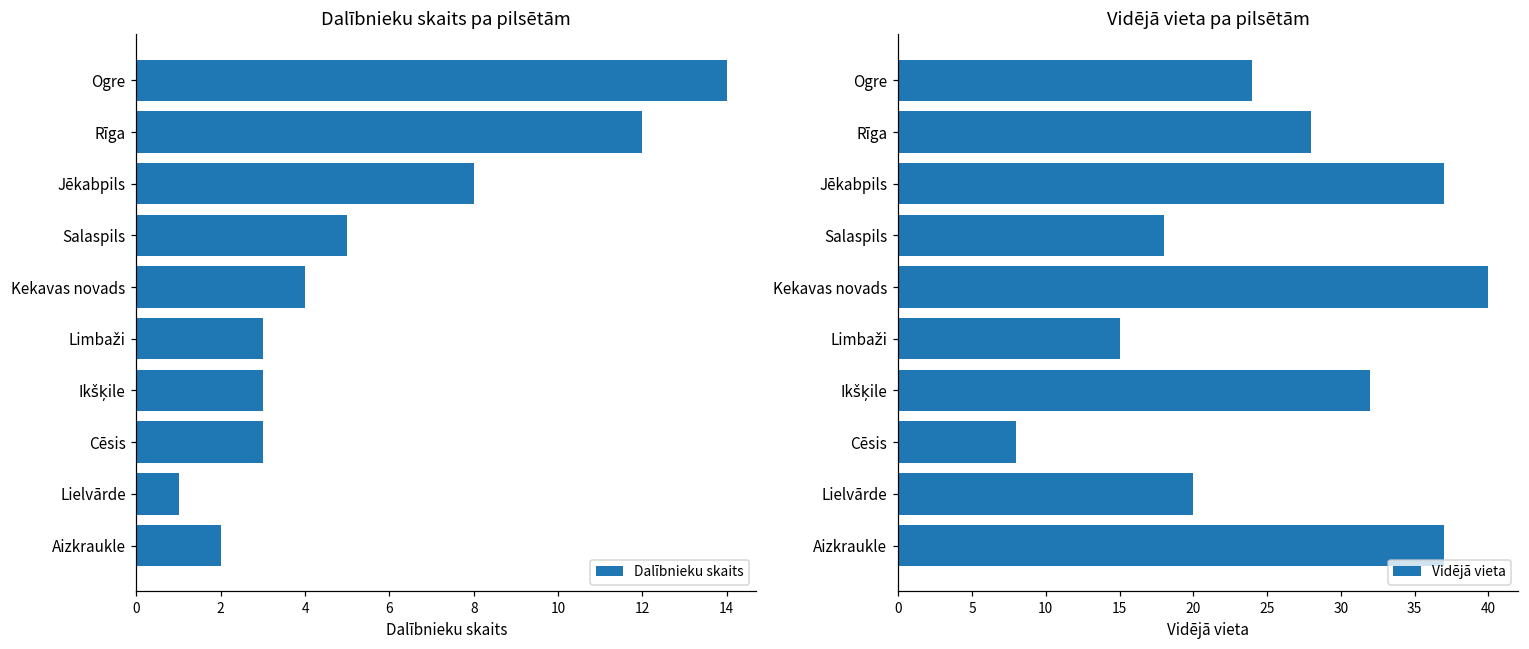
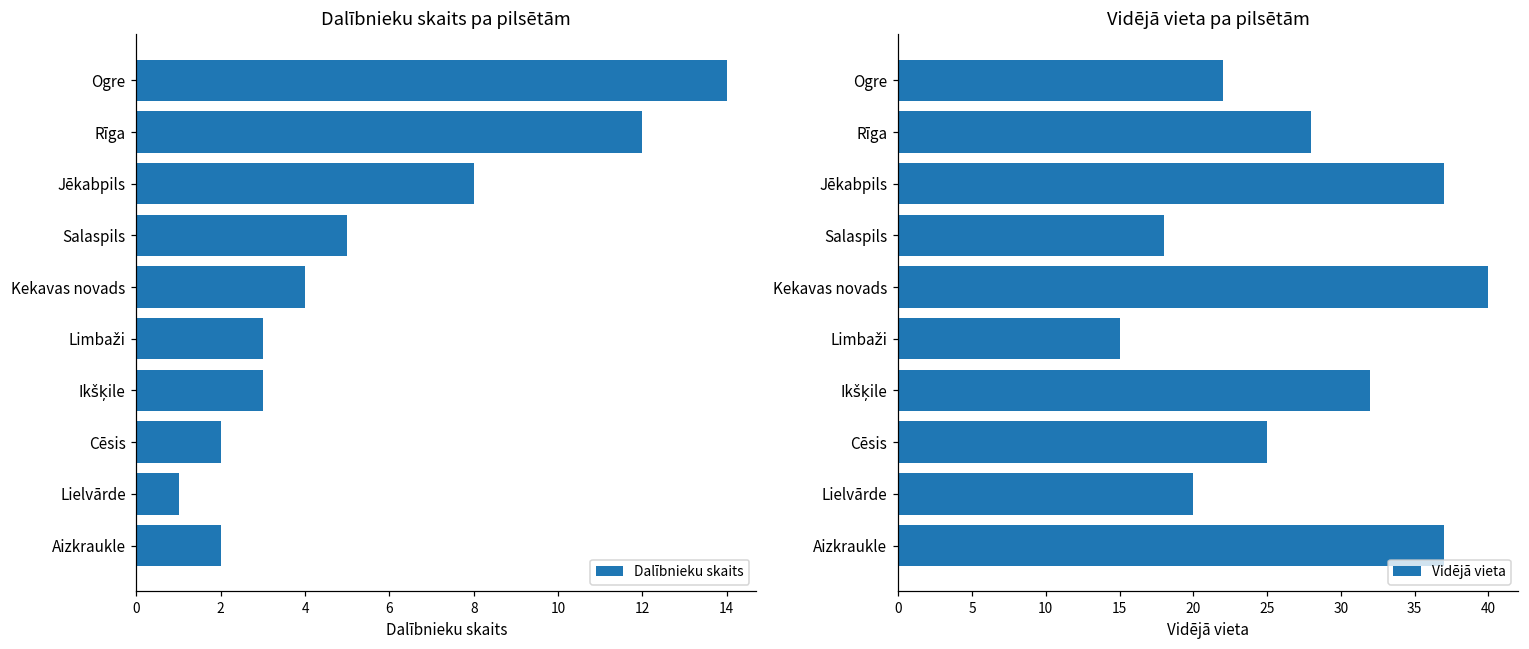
Dalībnieku skaits pa pilsētām, Cēsis: 3 -> 2
Vidējā vieta pa pilsētām, Ogre: 24 -> 22
Vidējā vieta pa pilsētām, Cēsis: 8 -> 25
